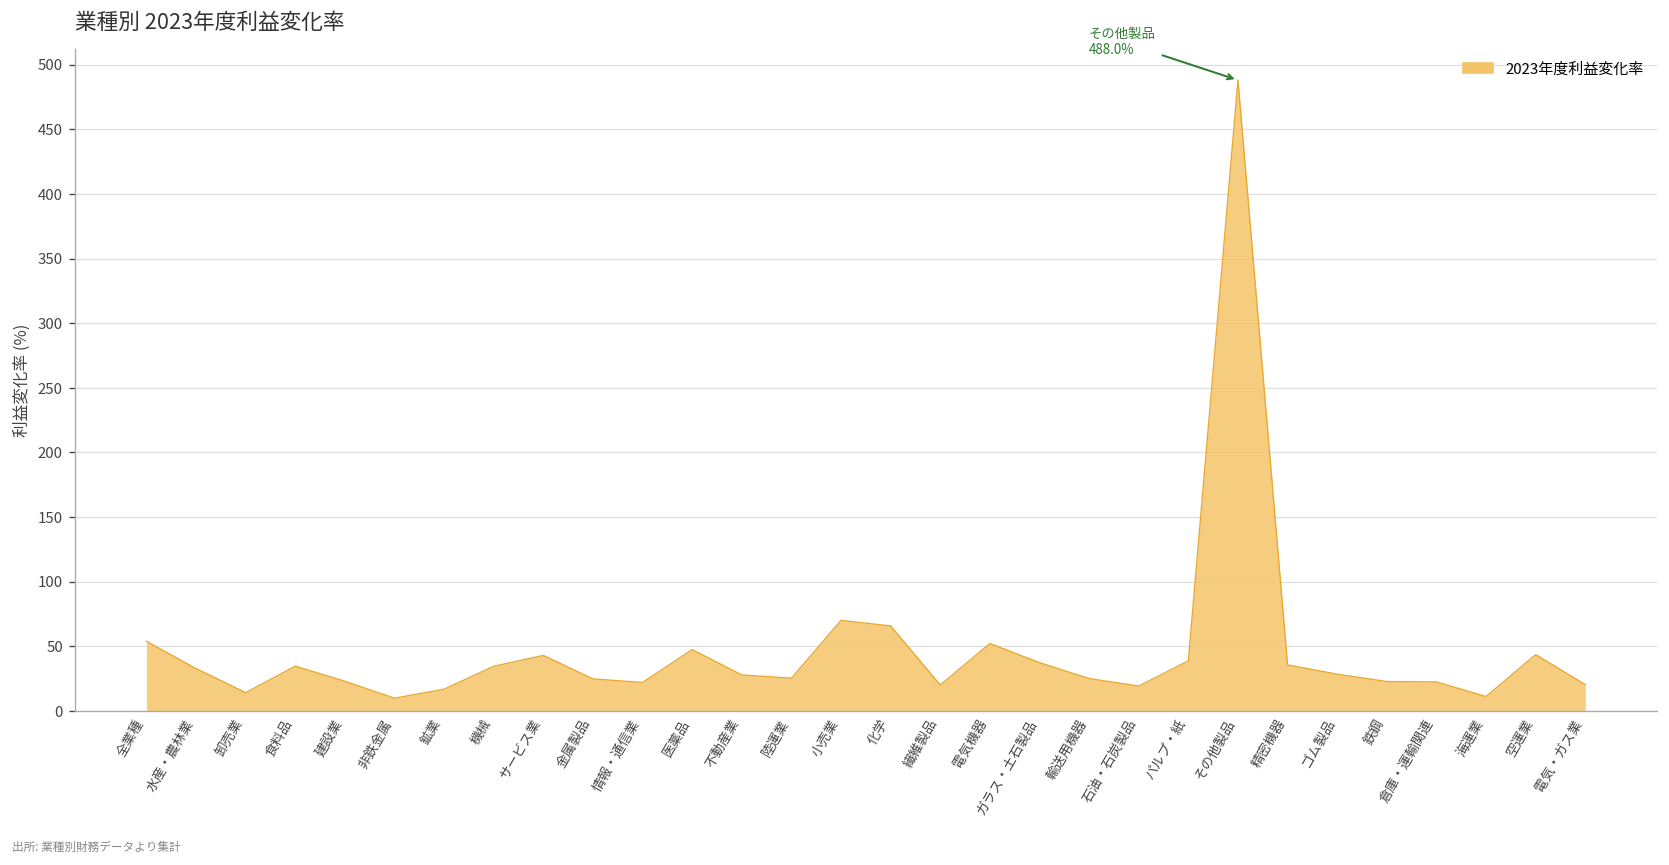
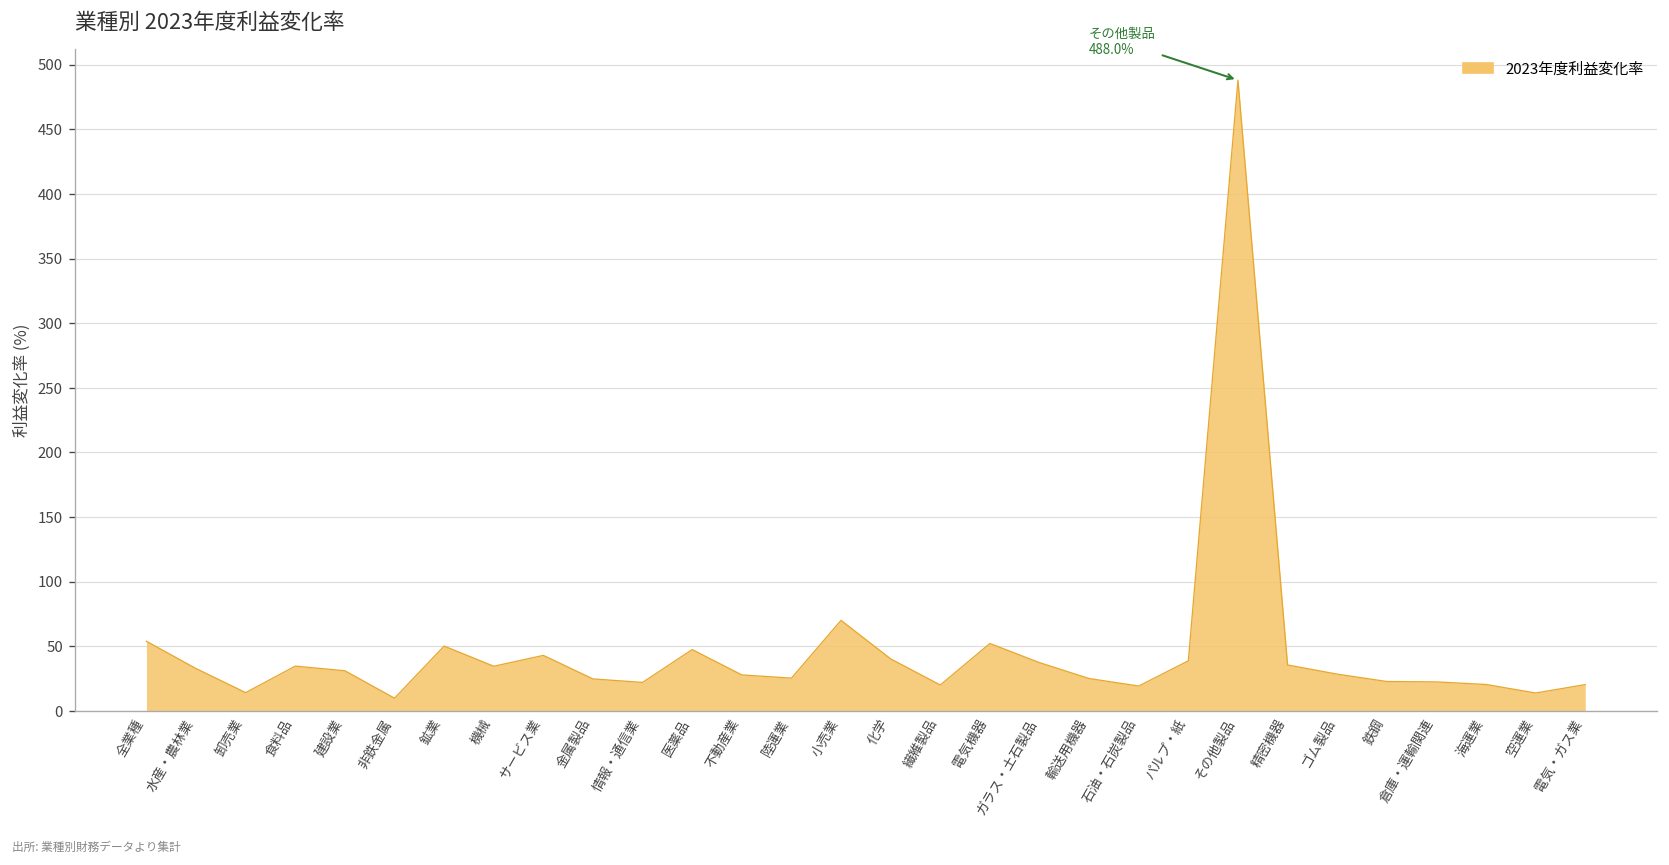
建設業: 23 -> 31
鉱業: 17 -> 50
化学: 66 -> 40
海運業: 11 -> 21
空運業: 44 -> 14
